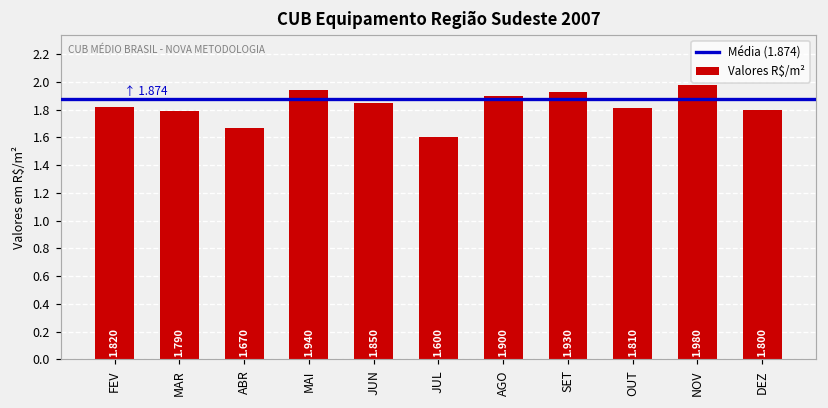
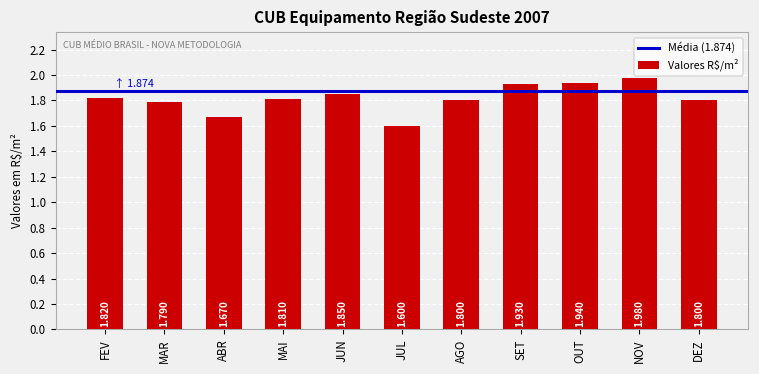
MAI: 1.940 -> 1.810
AGO: 1.900 -> 1.800
OUT: 1.810 -> 1.940
